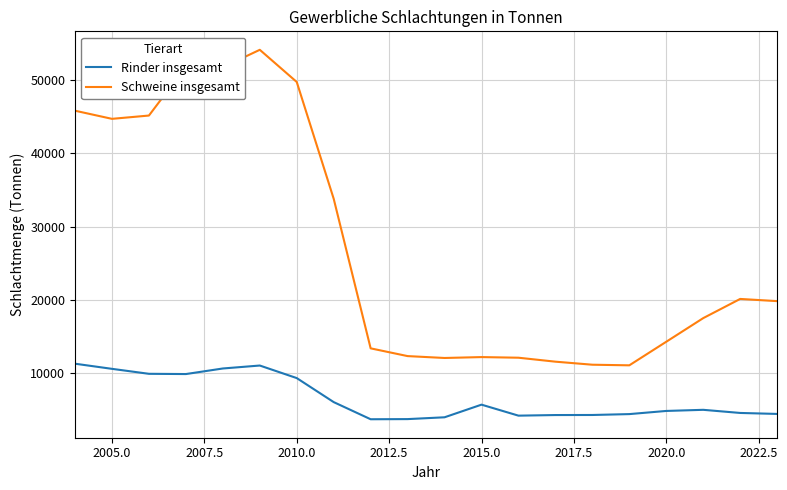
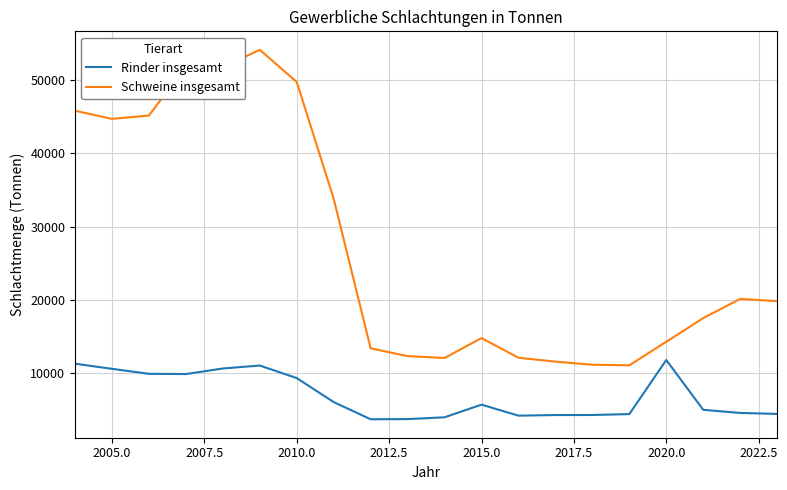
Schweine insgesamt, 2015.0: 12000 -> 15000
Rinder insgesamt, 2020.0: 5000 -> 12000
